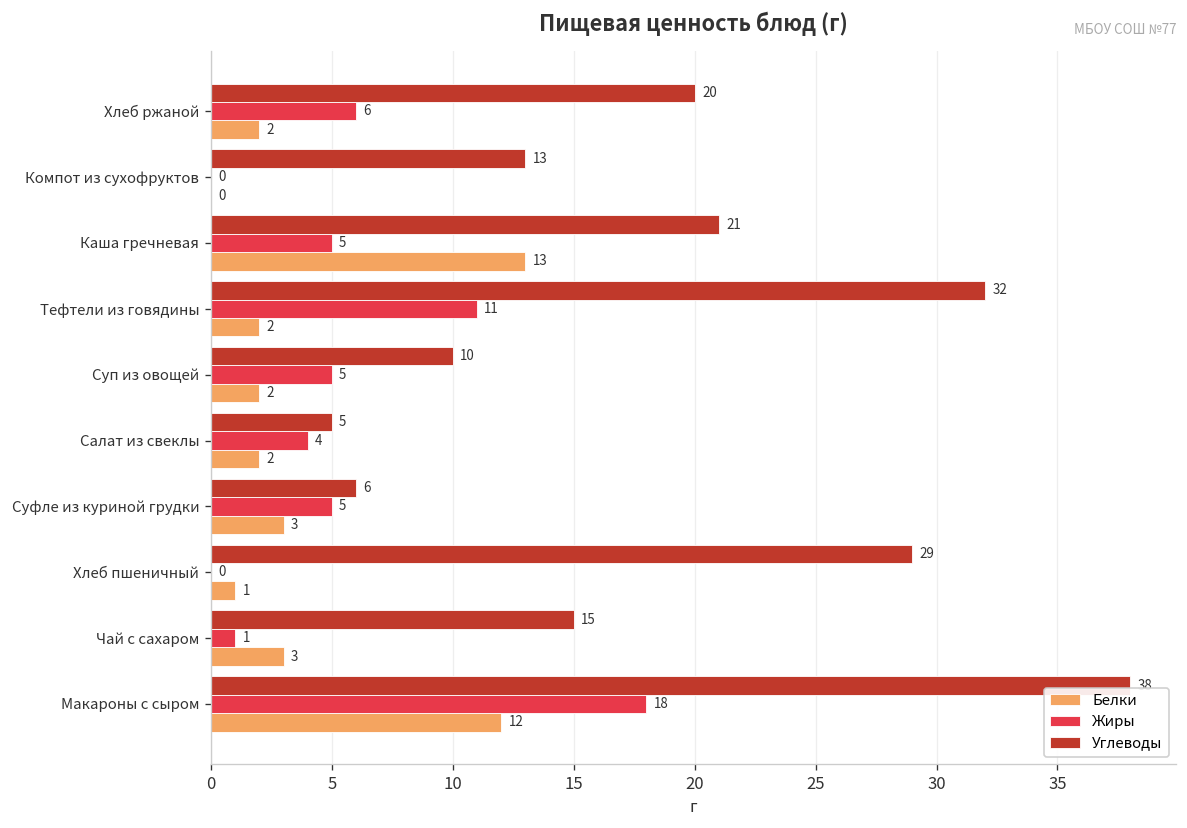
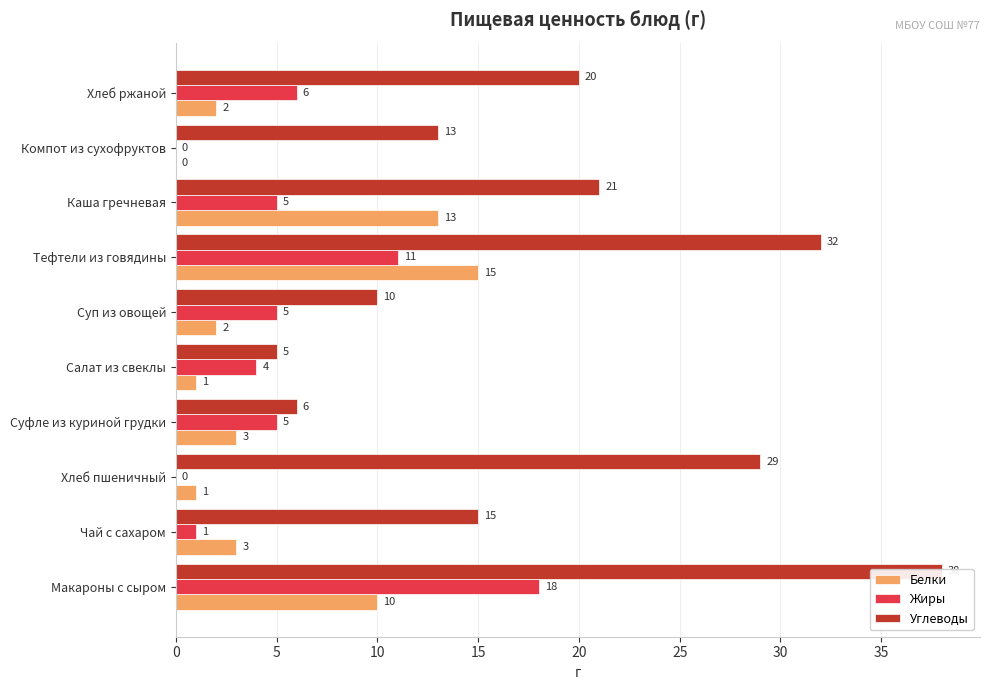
Белки, Тефтели из говядины: 2 -> 15
Белки, Салат из свеклы: 2 -> 1
Белки, Макароны с сыром: 12 -> 10
